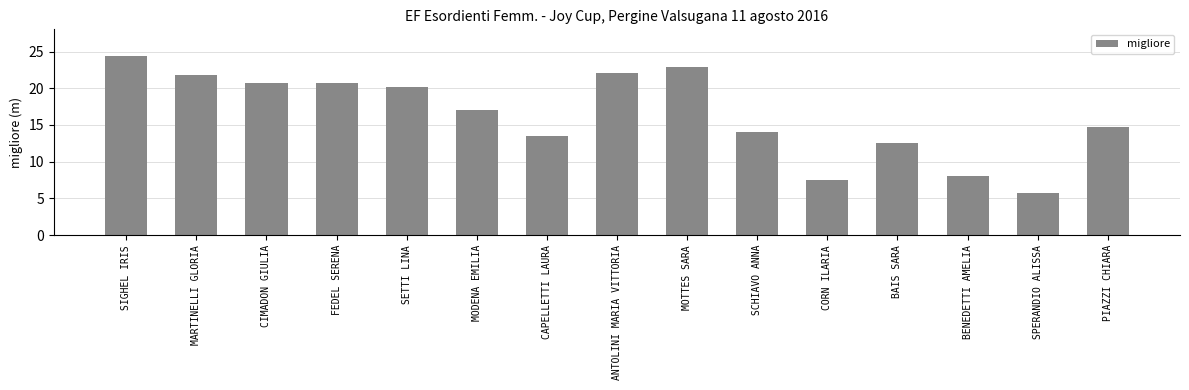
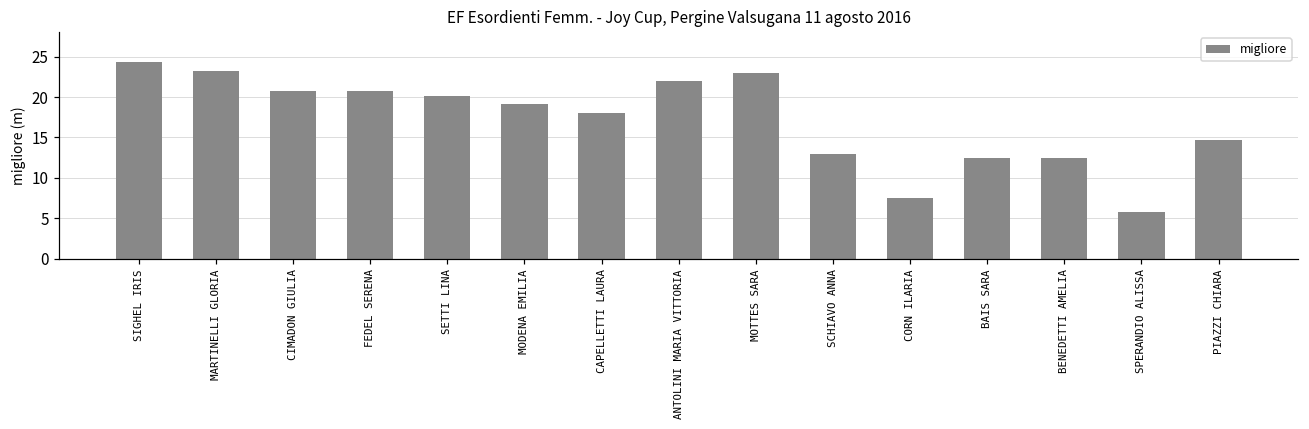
MARTINELLI GLORIA: 22 -> 23
MODENA EMILIA: 17 -> 19
CAPELLETTI LAURA: 14 -> 18
SCHIAVO ANNA: 14 -> 13
BENEDETTI AMELIA: 8 -> 12
